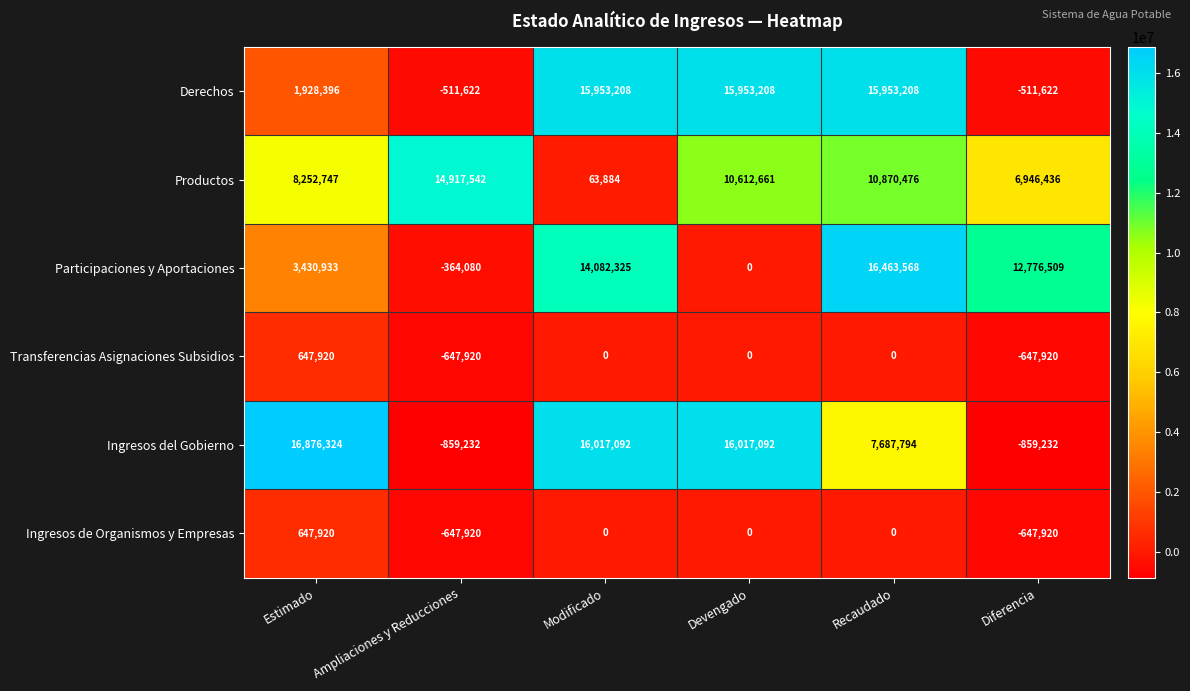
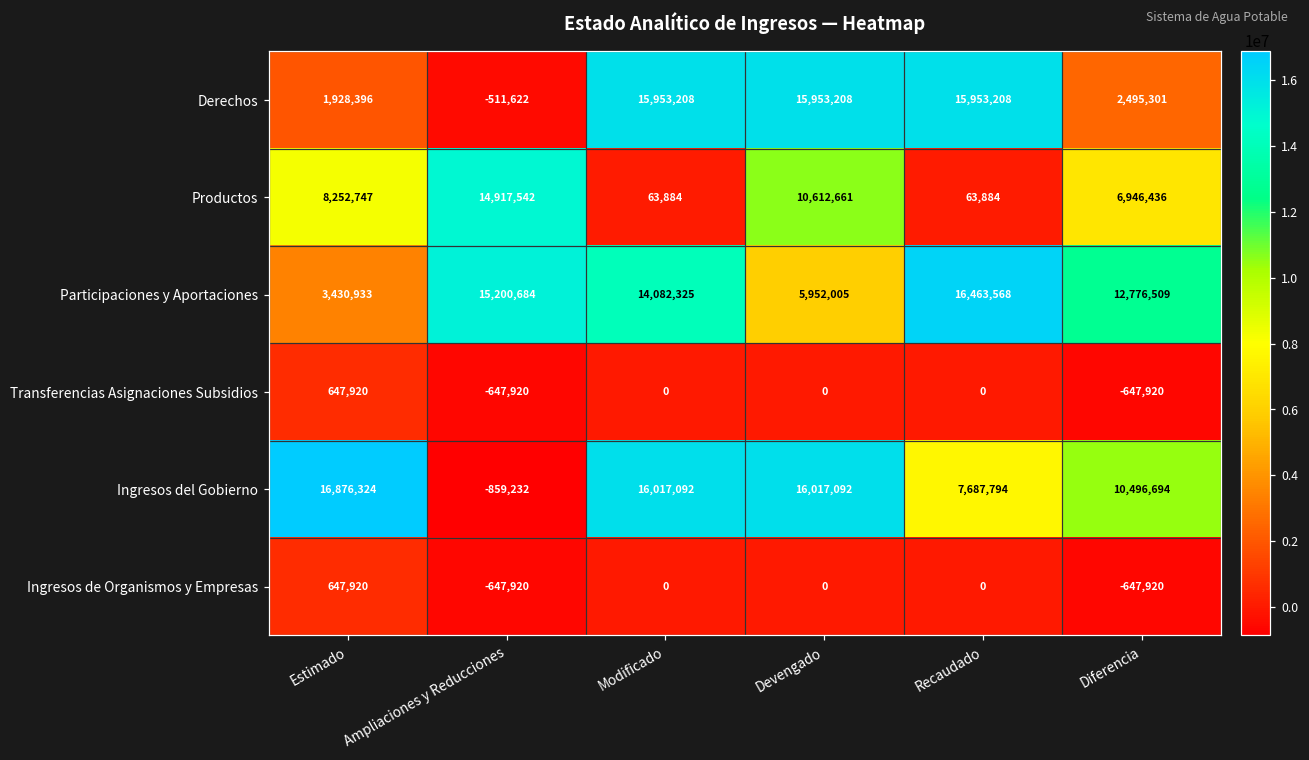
Derechos, Diferencia: -511,622 -> 2,495,301
Productos, Recaudado: 10,870,476 -> 63,884
Participaciones y Aportaciones, Ampliaciones y Reducciones: -364,080 -> 15,200,684
Participaciones y Aportaciones, Devengado: 0 -> 5,952,005
Ingresos del Gobierno, Diferencia: -859,232 -> 10,496,694
